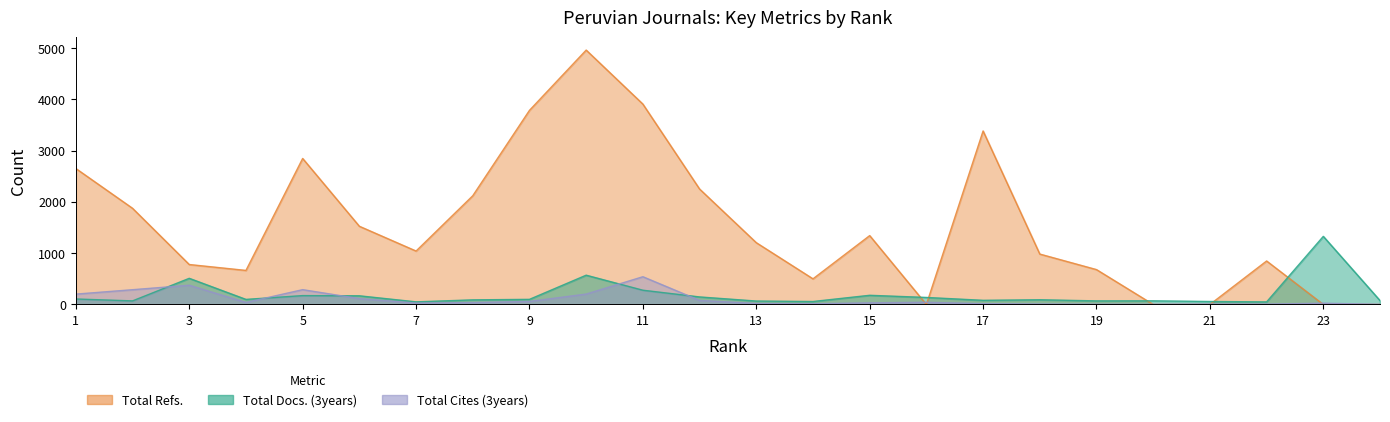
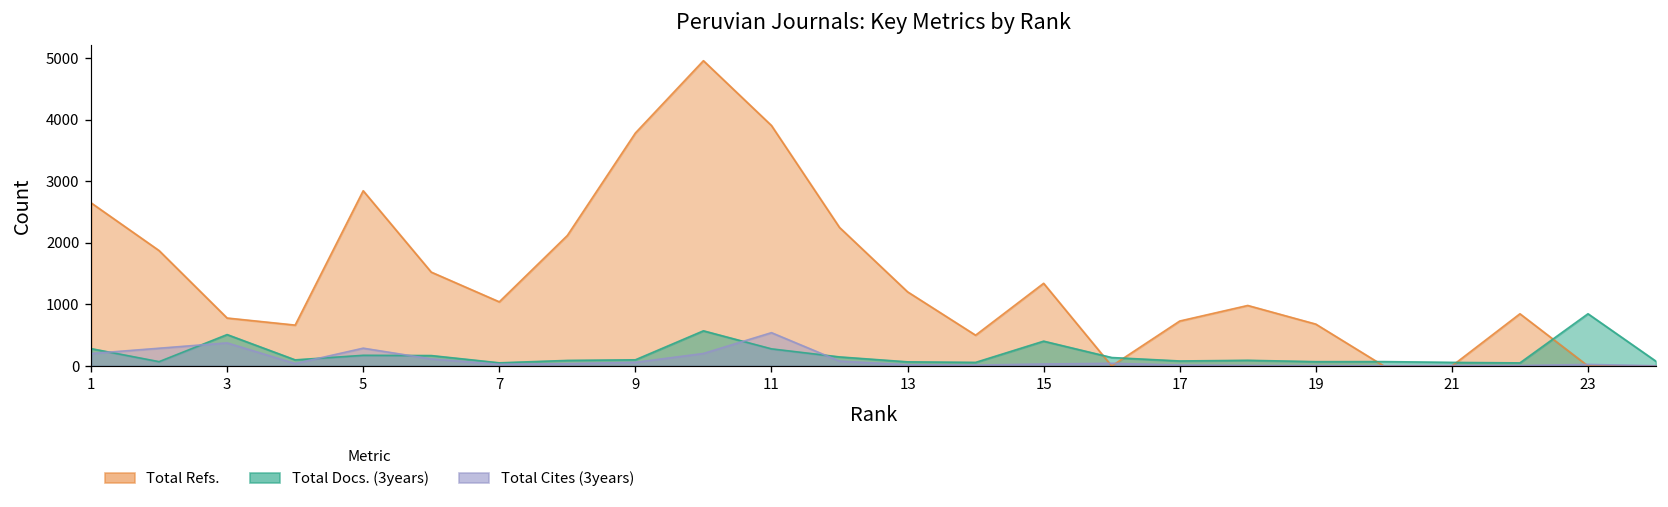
Total Docs. (3years), 1: 100 -> 300
Total Docs. (3years), 15: 200 -> 400
Total Refs., 17: 3400 -> 700
Total Docs. (3years), 23: 1300 -> 800
